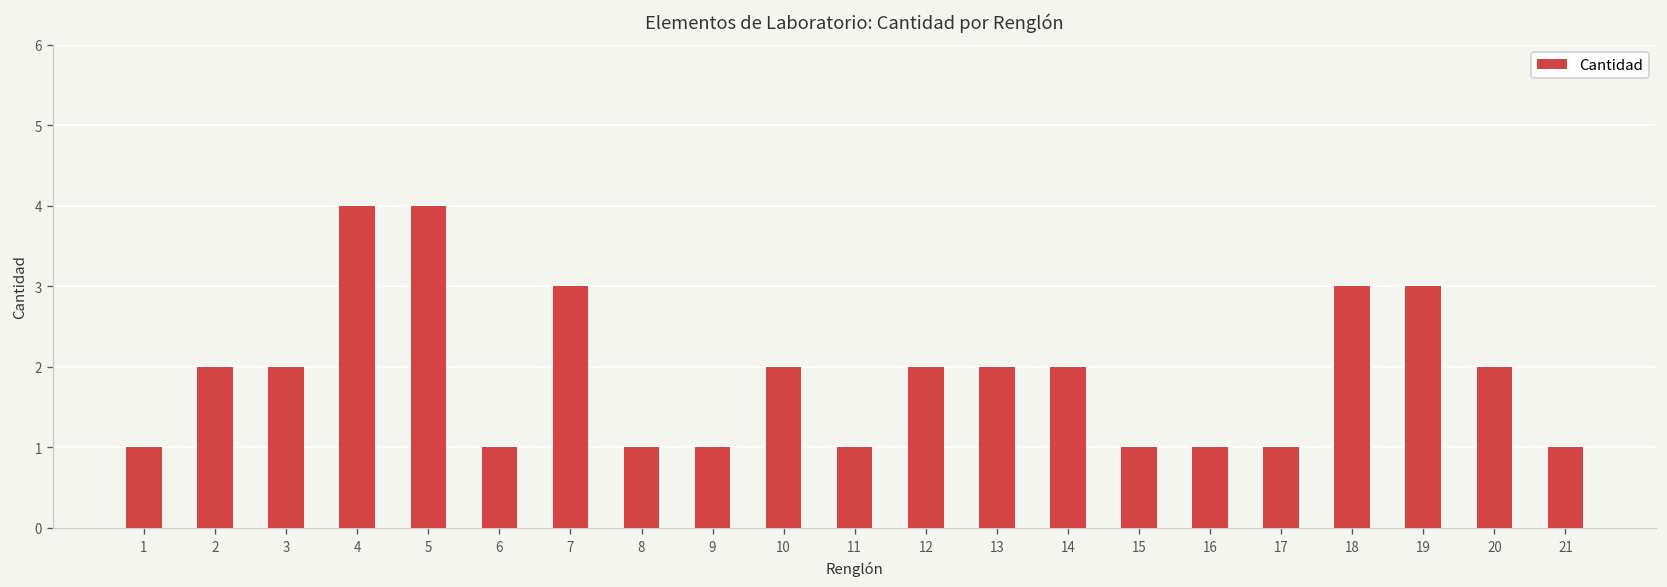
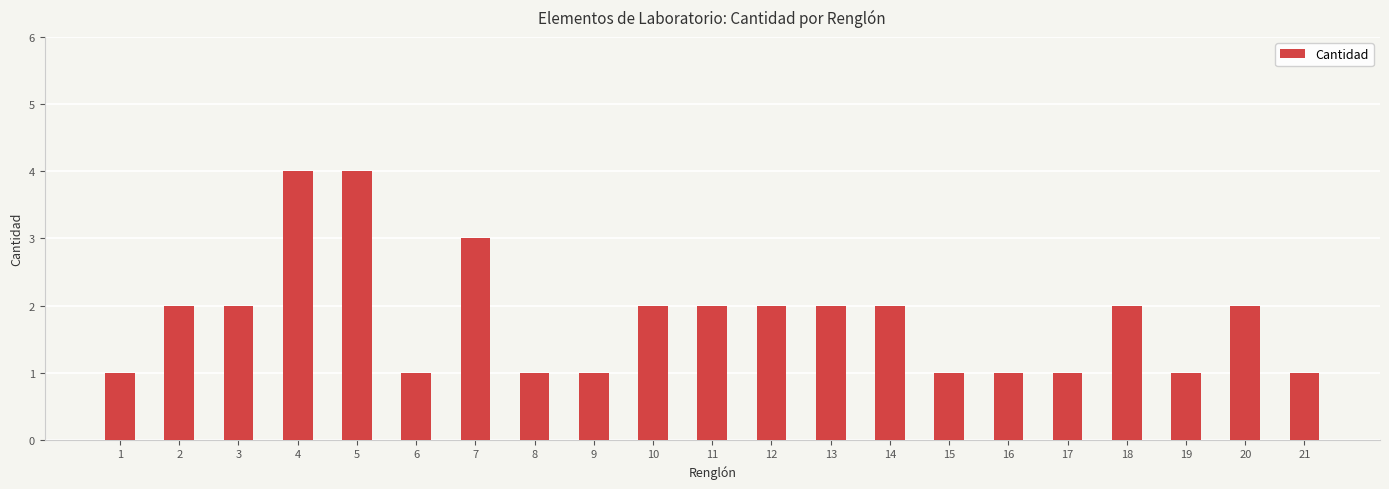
11: 1 -> 2
18: 3 -> 2
19: 3 -> 1
